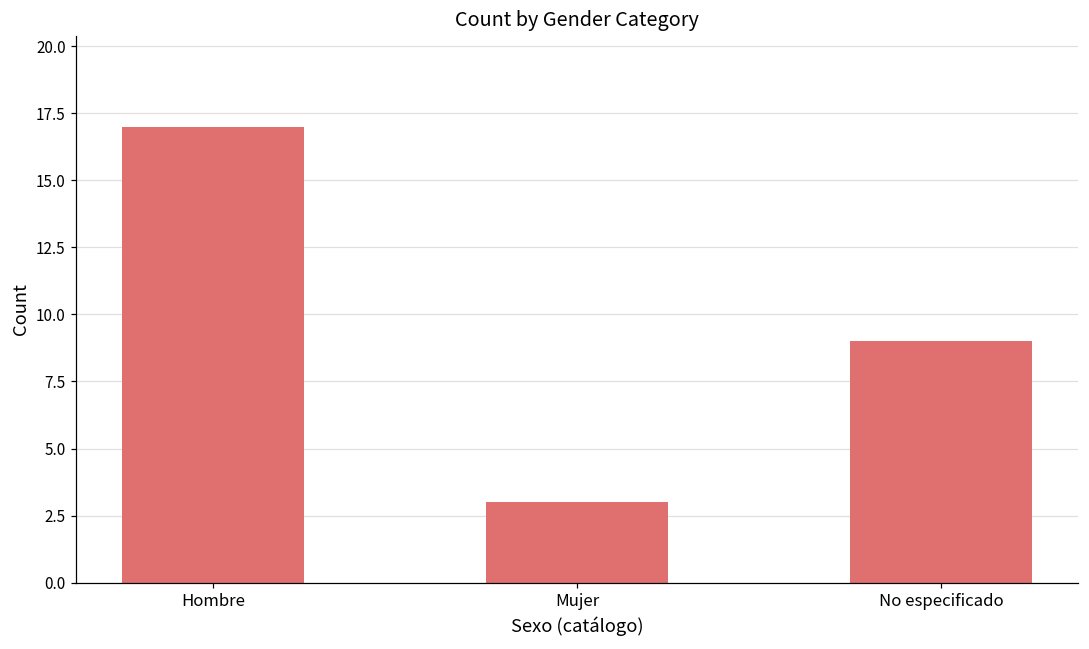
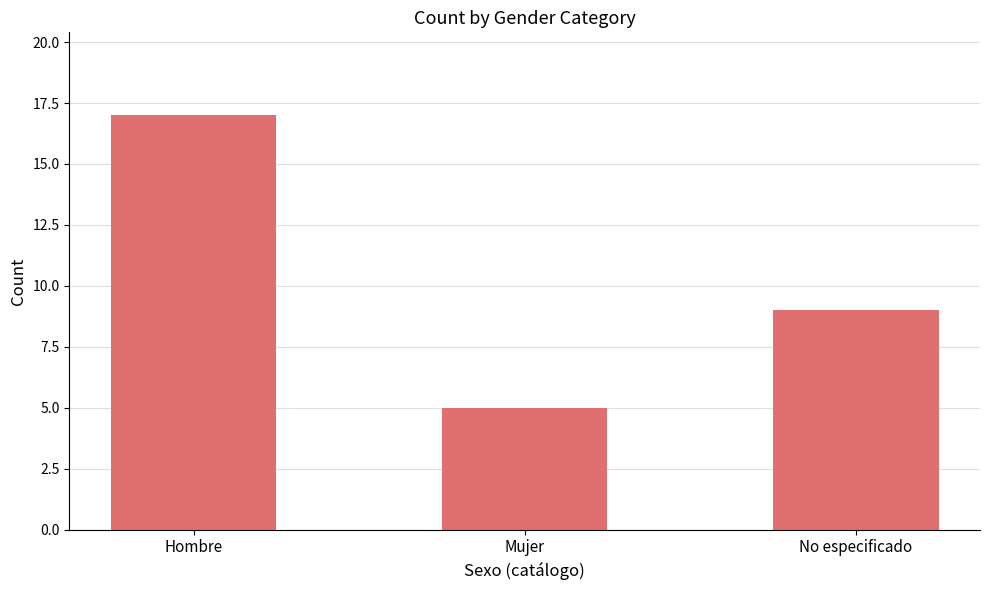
Mujer: 3 -> 5
